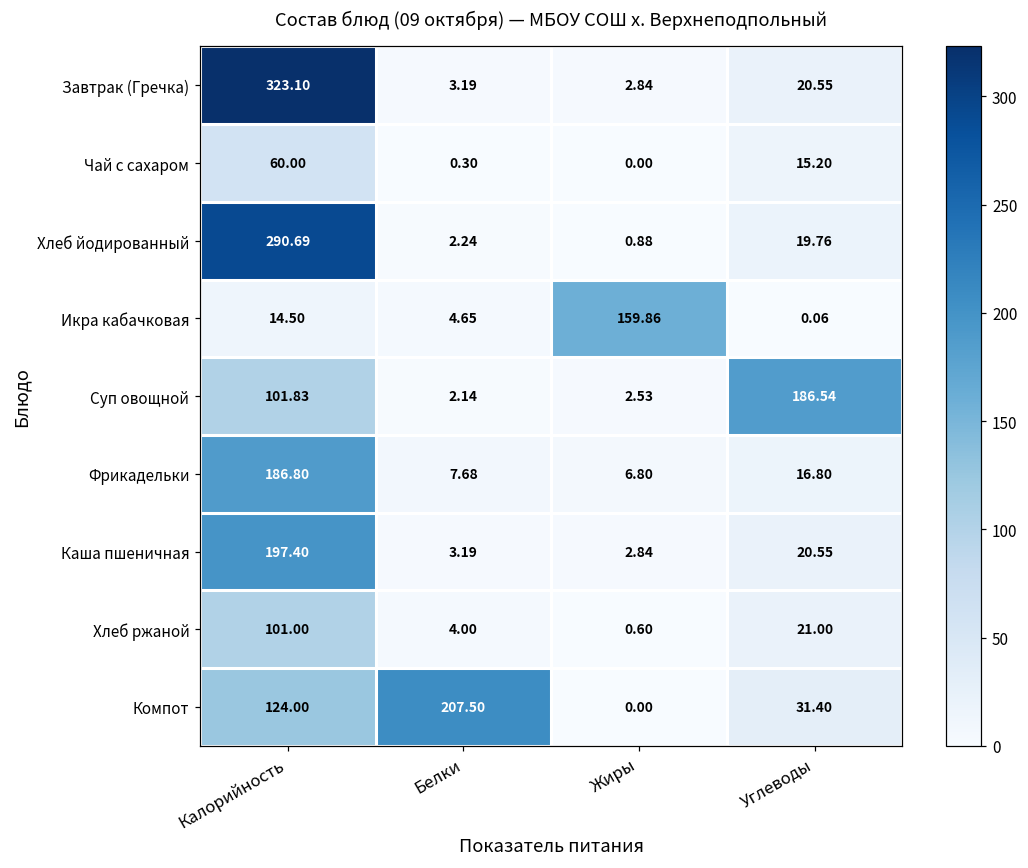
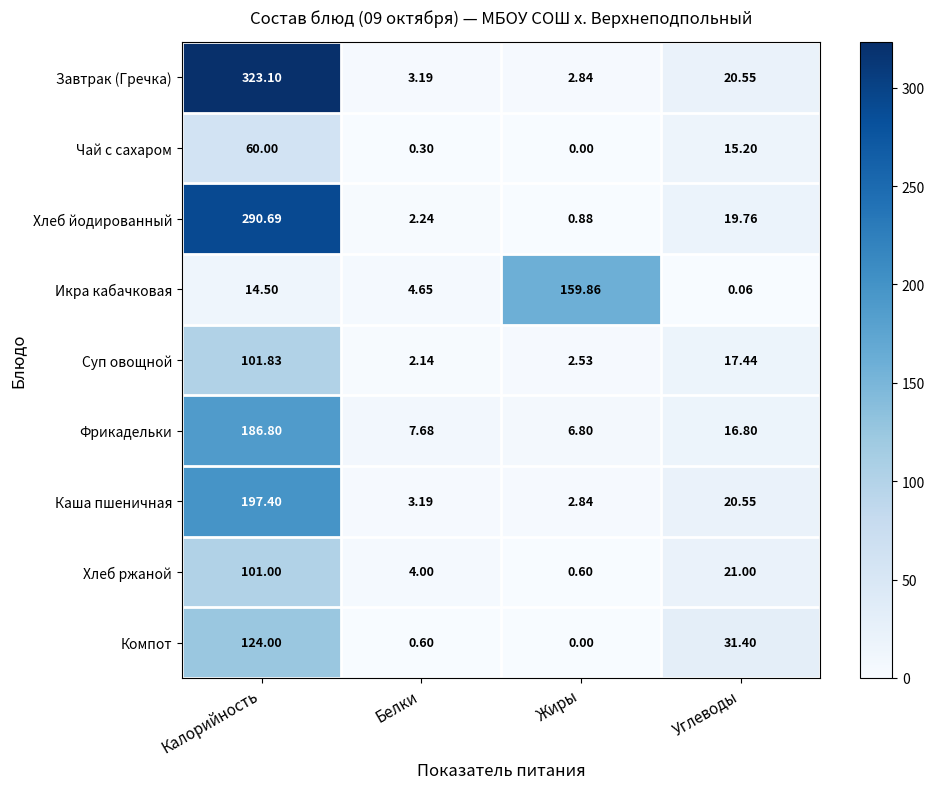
Суп овощной, Углеводы: 186.54 -> 17.44
Компот, Белки: 207.50 -> 0.60
